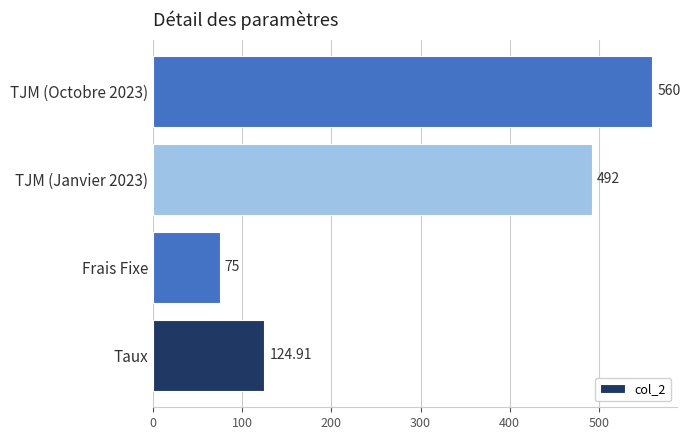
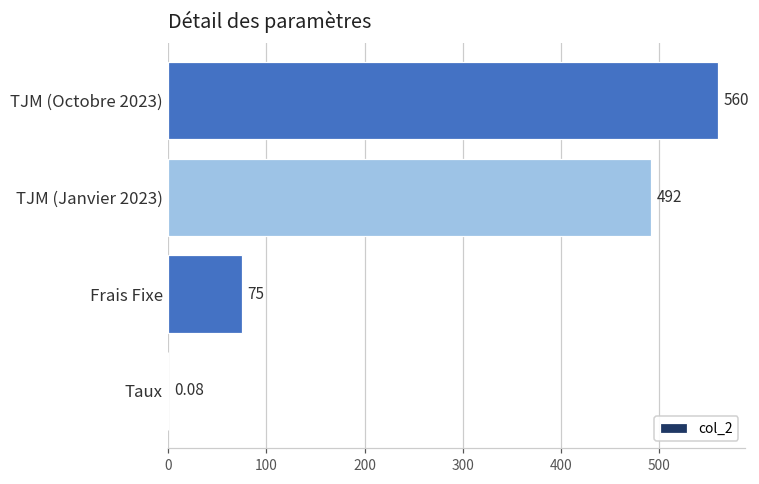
Taux: 124.91 -> 0.08
